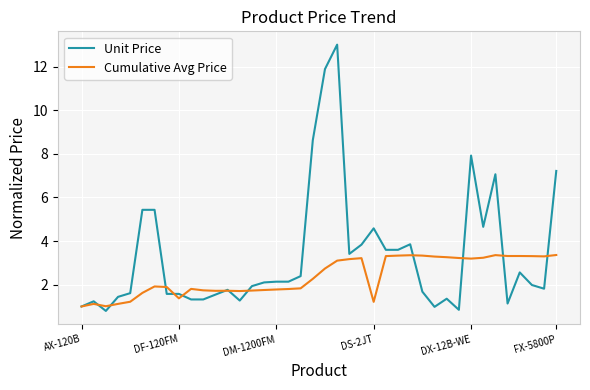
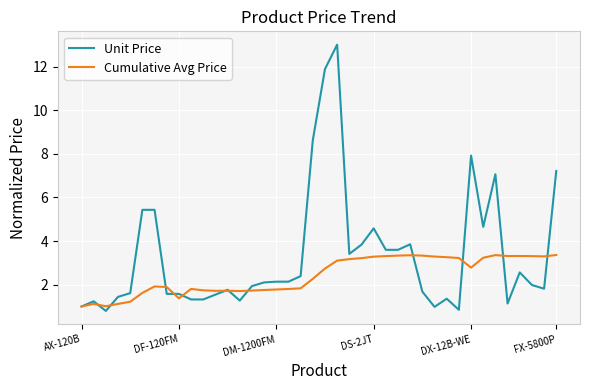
Cumulative Avg Price, DS-2JT: 1.2 -> 3.3
Cumulative Avg Price, DX-12B-WE: 3.2 -> 2.8
